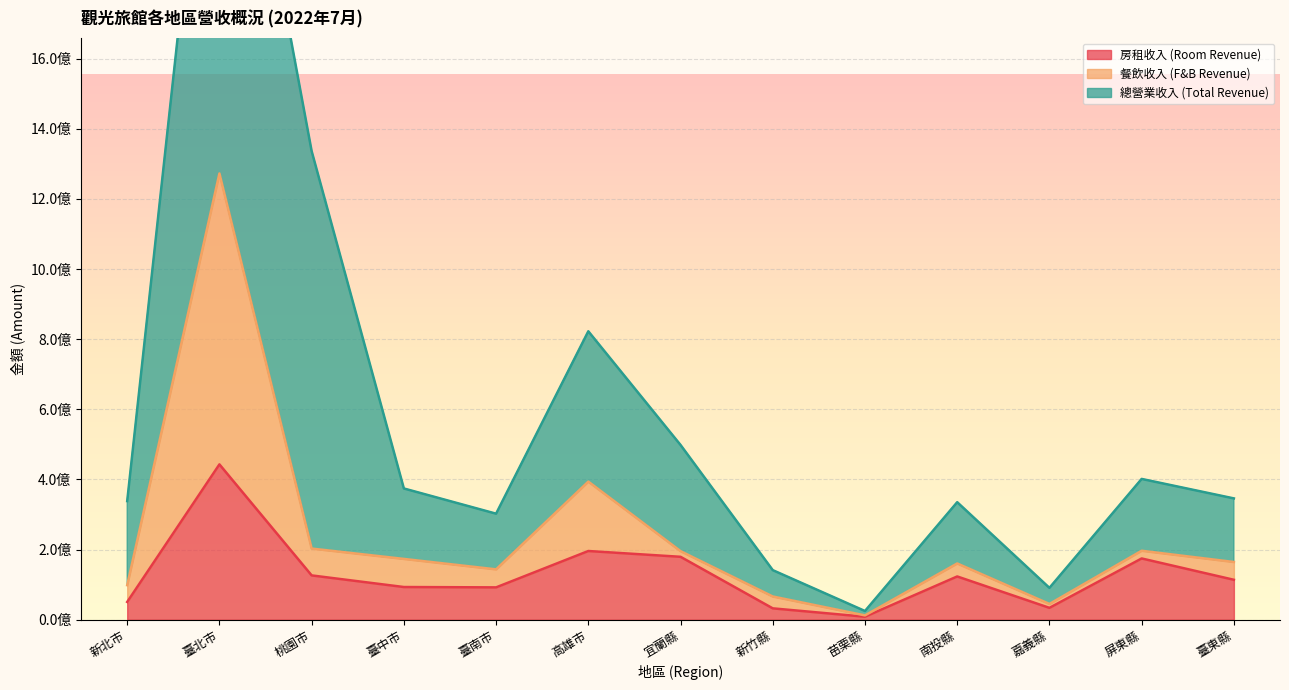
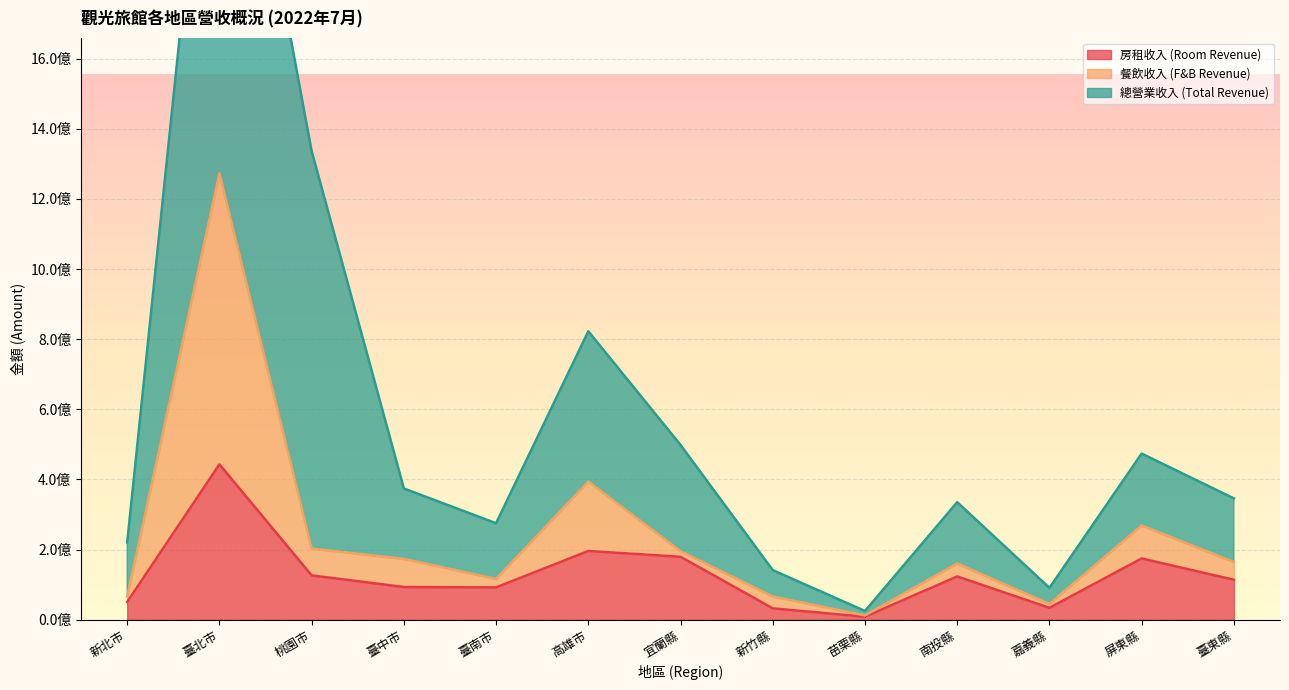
餐飲收入 (F&B Revenue), 新北市: 0.5億 -> 0.2億
總營業收入 (Total Revenue), 新北市: 2.4億 -> 1.5億
餐飲收入 (F&B Revenue), 臺南市: 0.5億 -> 0.2億
餐飲收入 (F&B Revenue), 屏東縣: 0.2億 -> 0.9億
